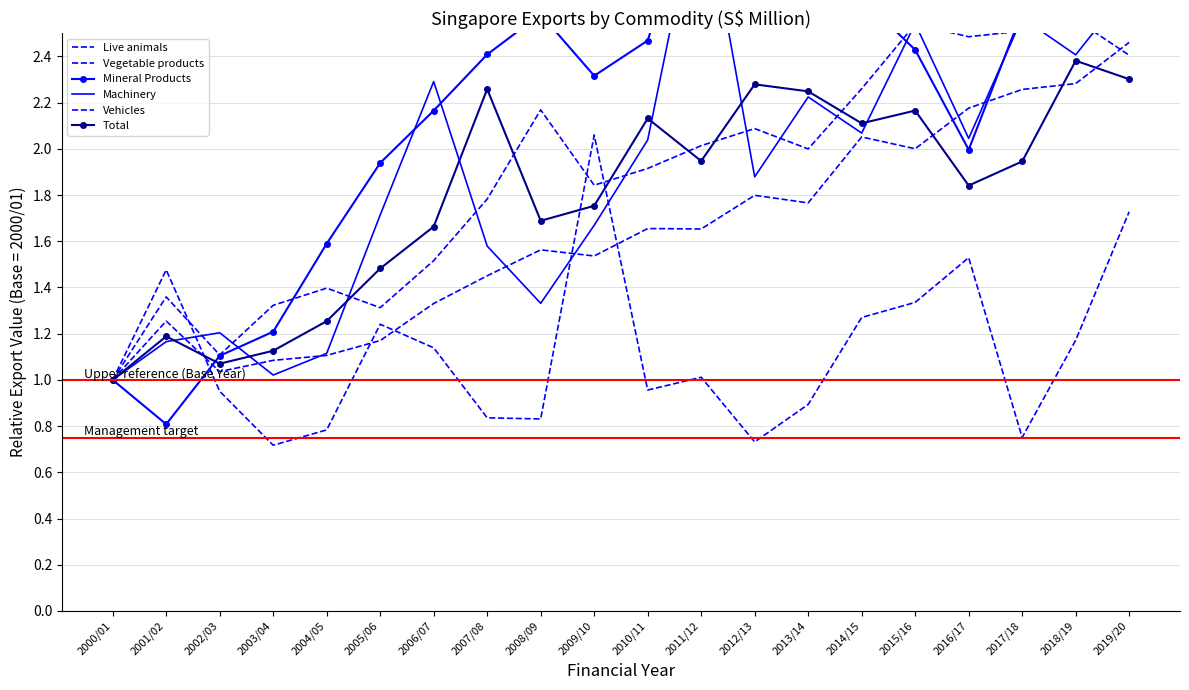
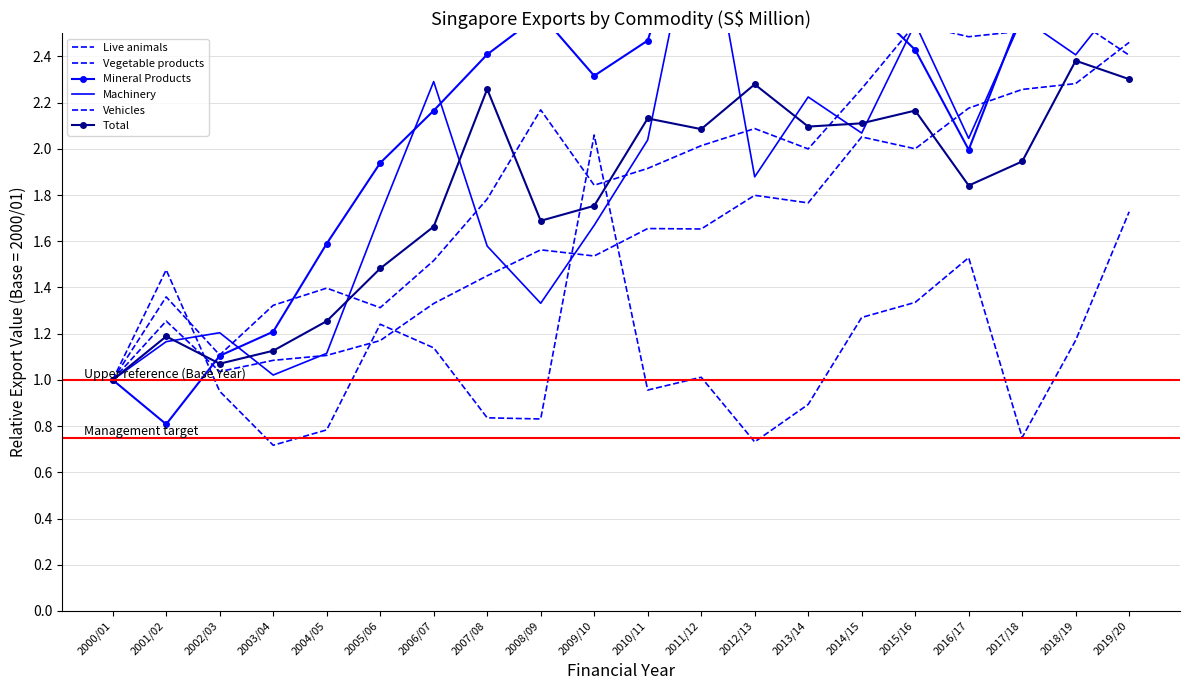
Total, 2011/12: 1.95 -> 2.09
Total, 2013/14: 2.25 -> 2.10
